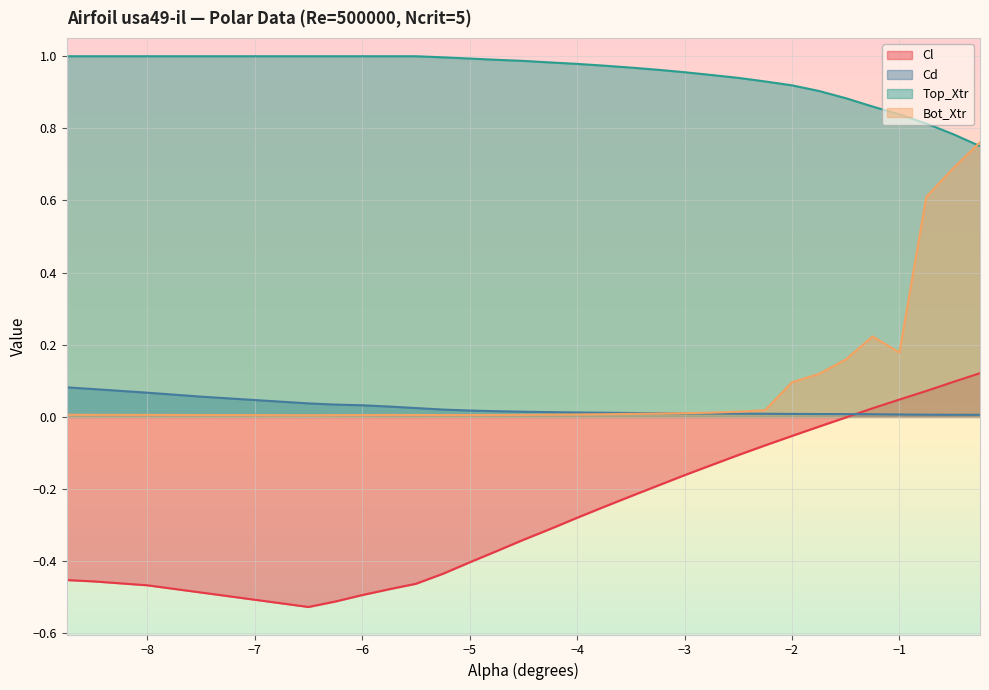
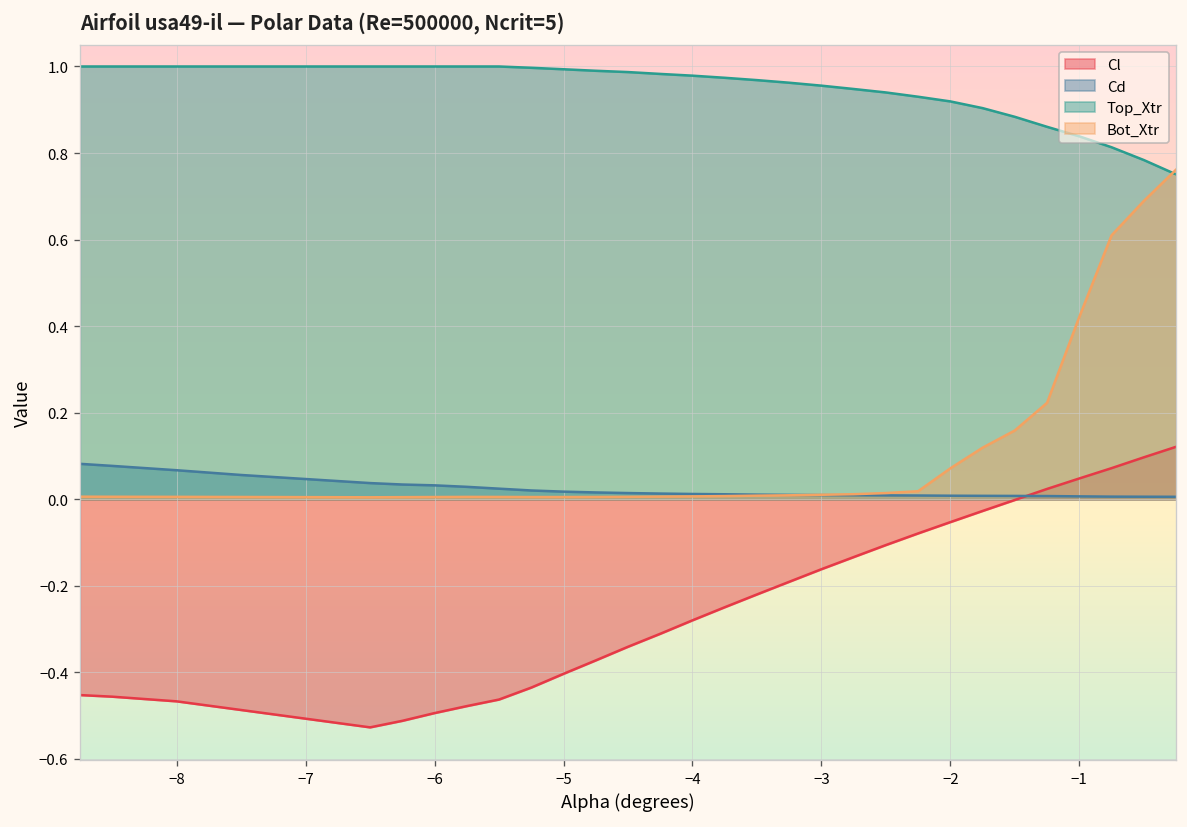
Bot_Xtr, −2: 0.10 -> 0.07
Bot_Xtr, −1: 0.18 -> 0.42
